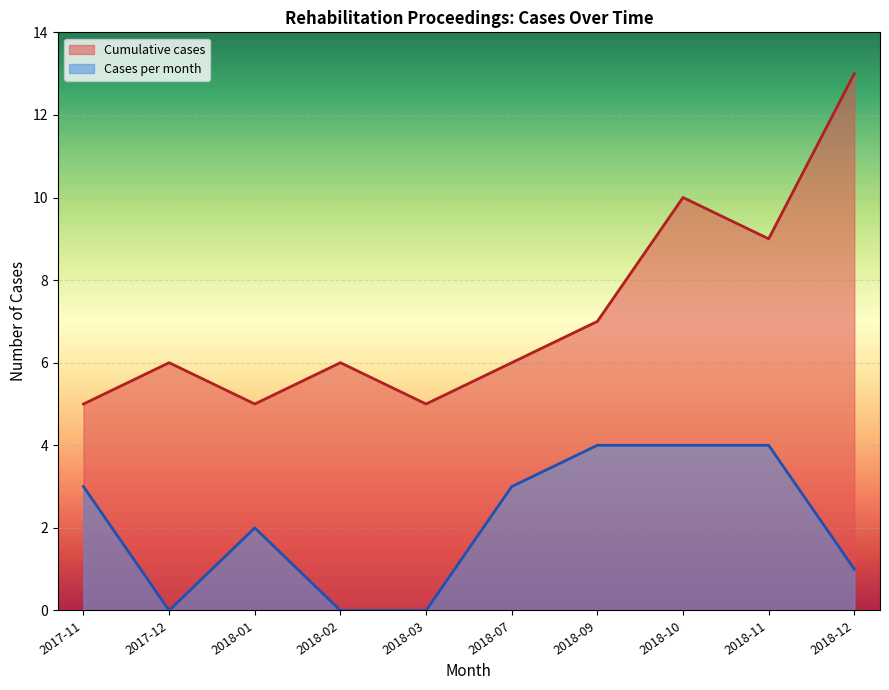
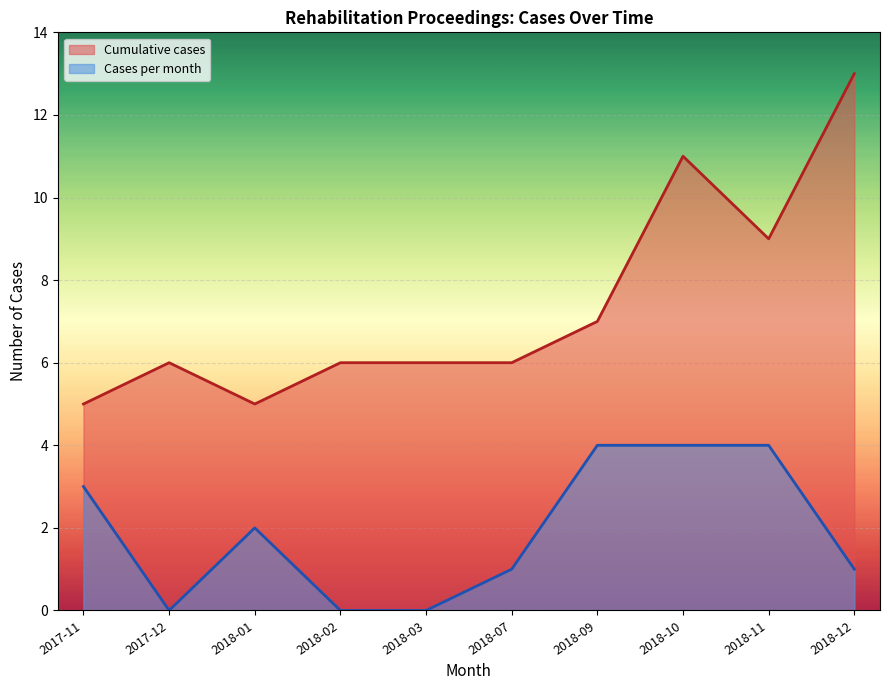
Cumulative cases, 2018-03: 5 -> 6
Cases per month, 2018-07: 3 -> 1
Cumulative cases, 2018-10: 10 -> 11
